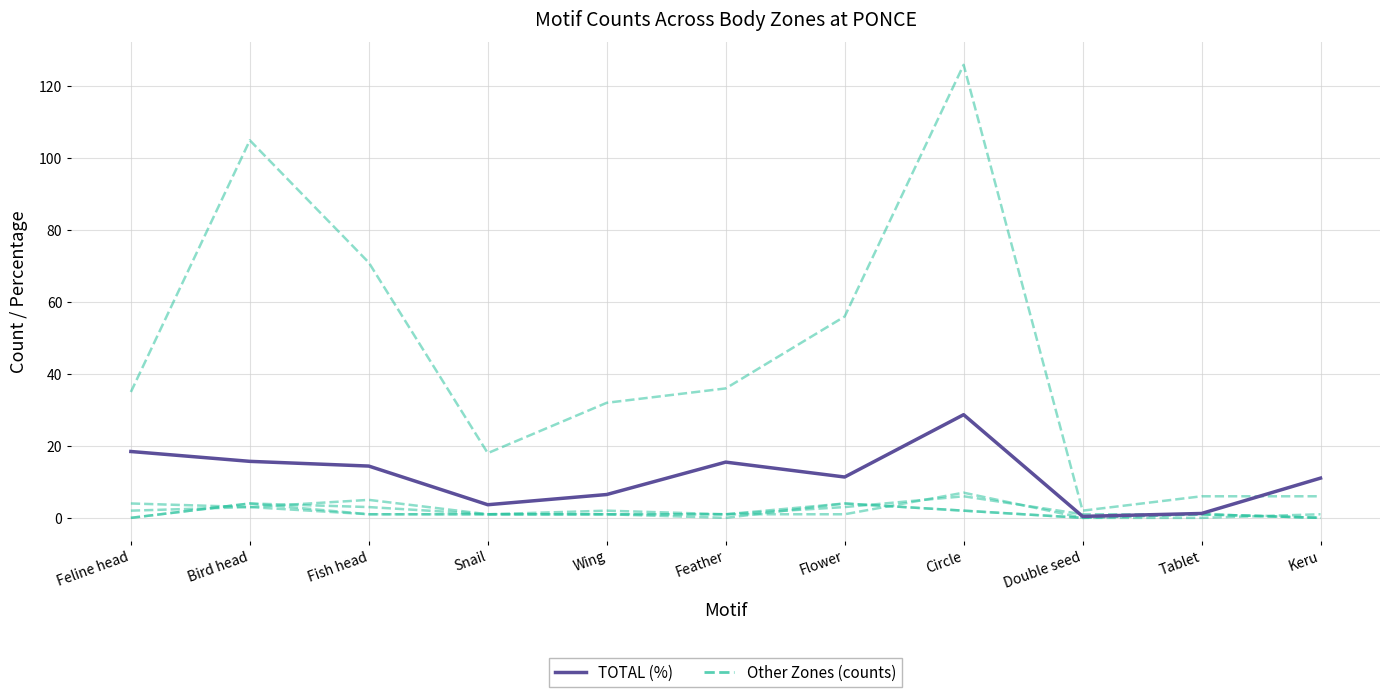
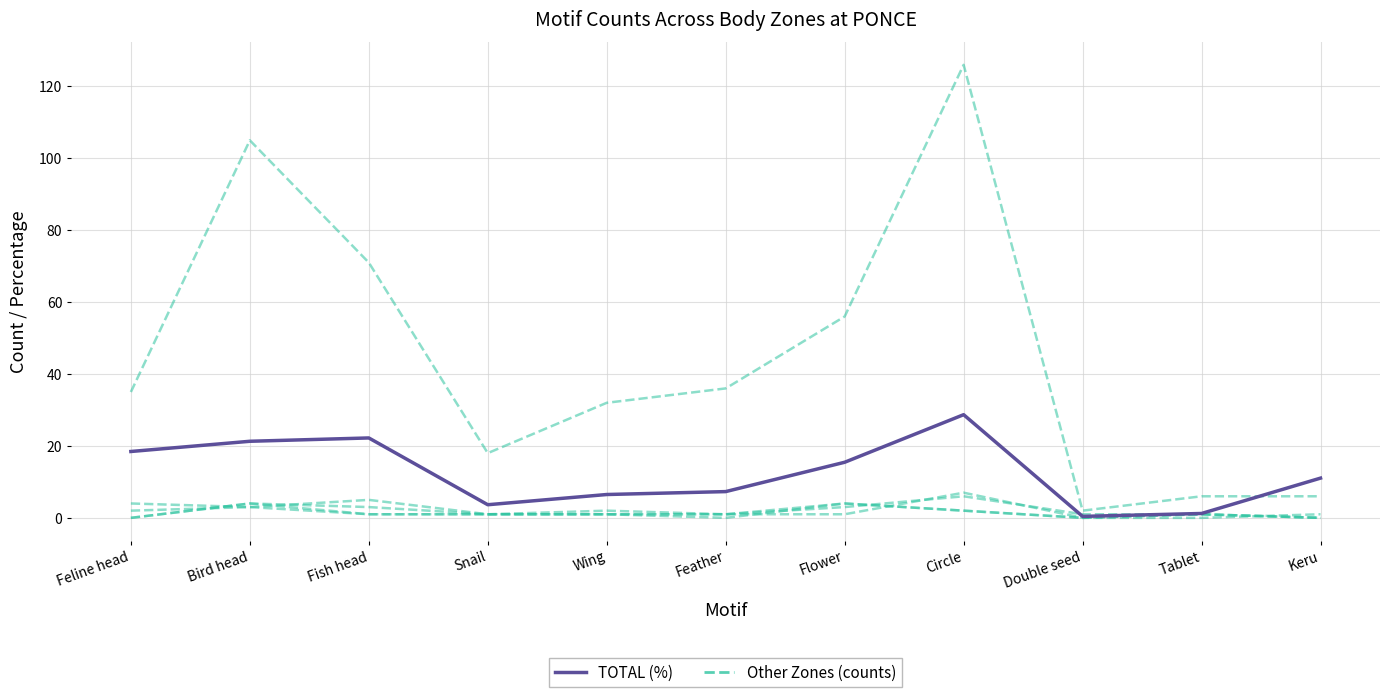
TOTAL (%), Bird head: 16 -> 21
TOTAL (%), Fish head: 14 -> 22
TOTAL (%), Feather: 16 -> 7
TOTAL (%), Flower: 11 -> 15
